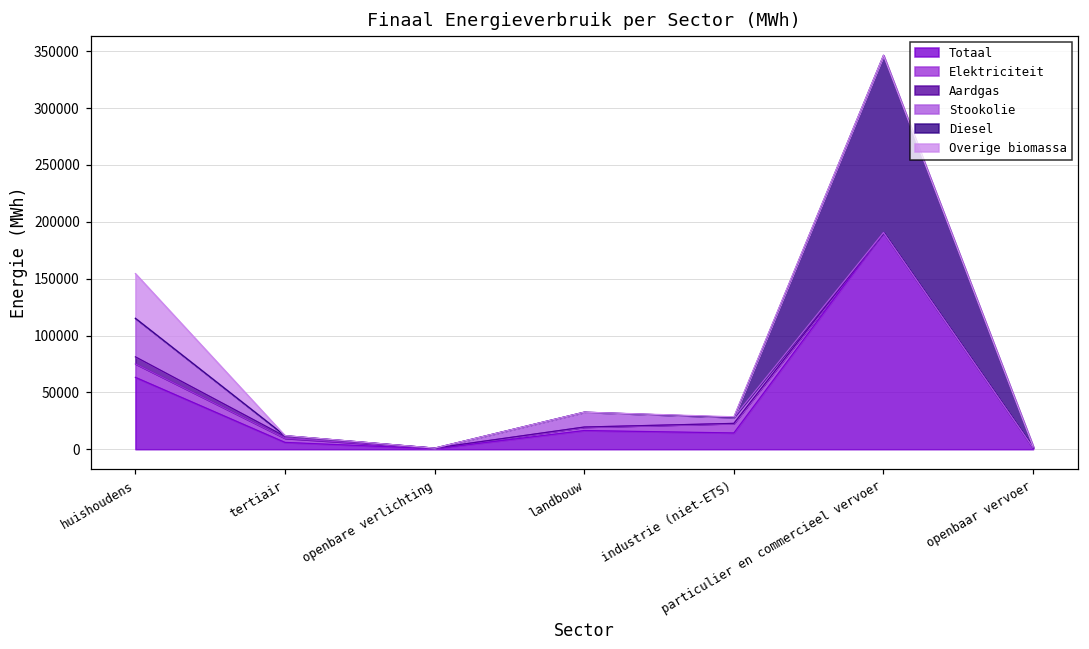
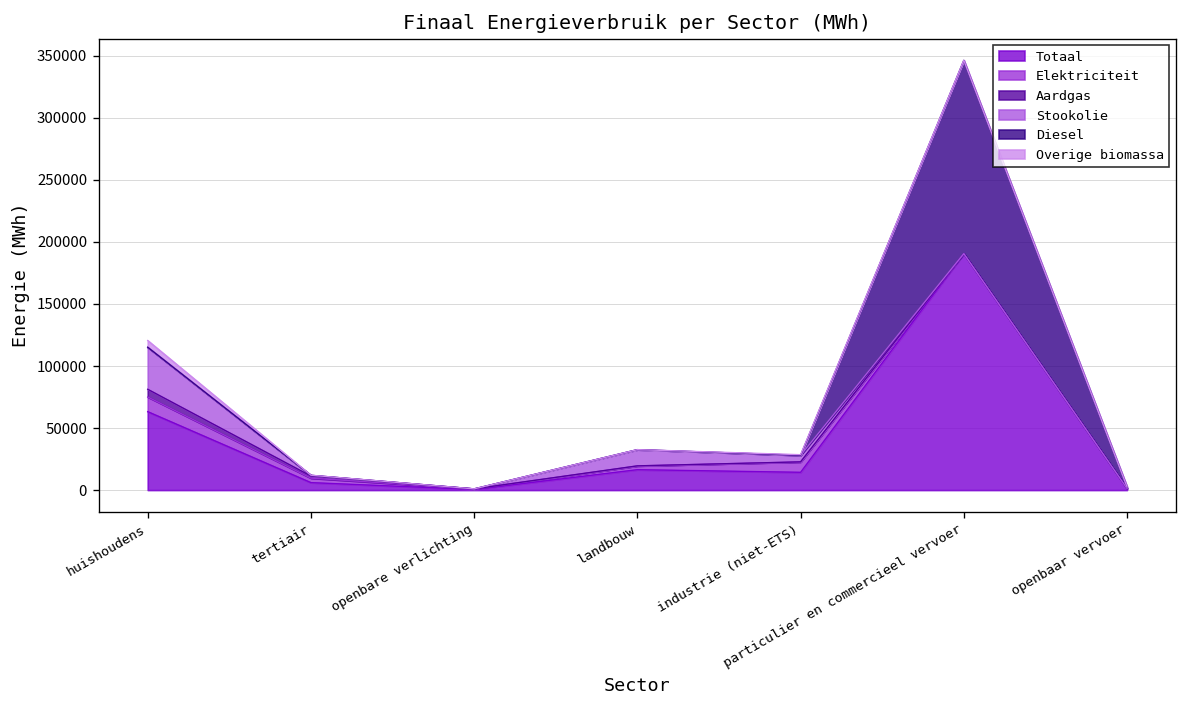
Overige biomassa, huishoudens: 39000 -> 5000
